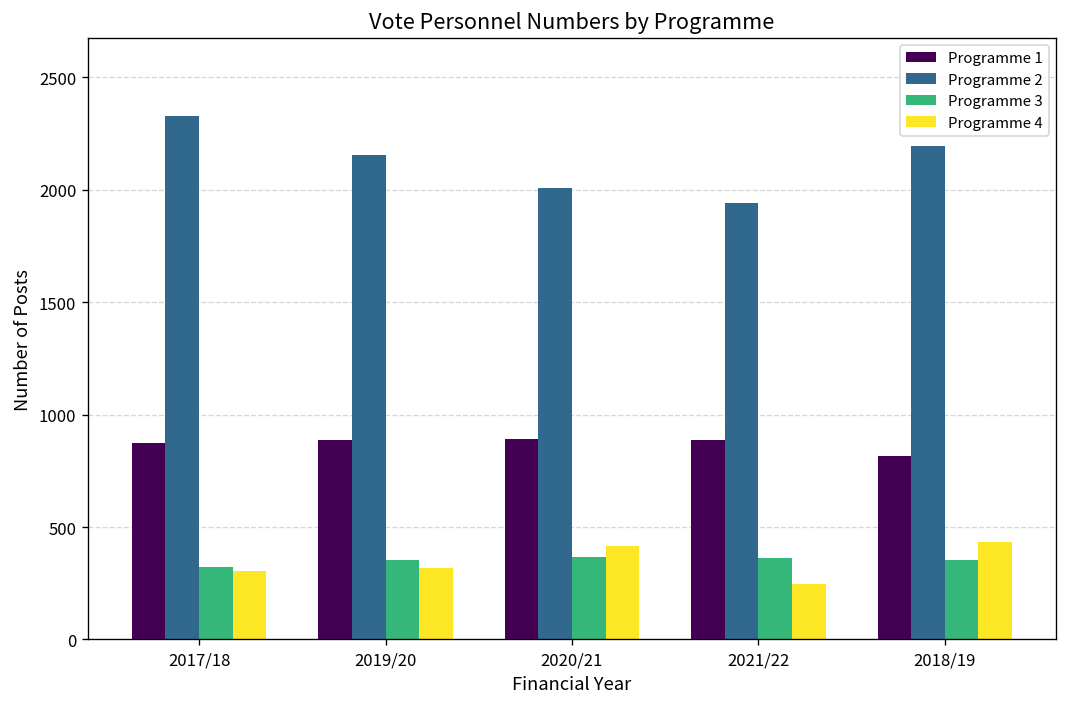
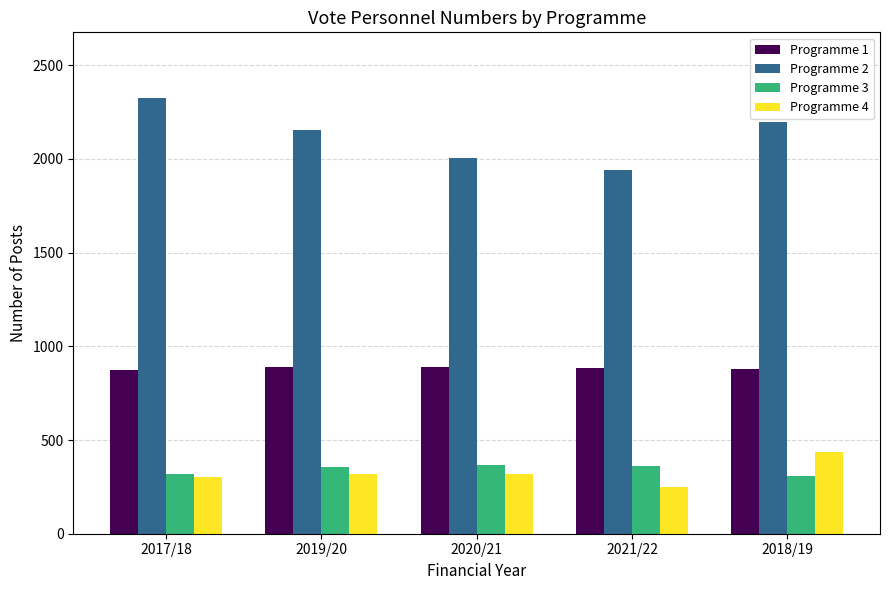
Programme 4, 2020/21: 420 -> 320
Programme 1, 2018/19: 820 -> 880
Programme 3, 2018/19: 350 -> 310
